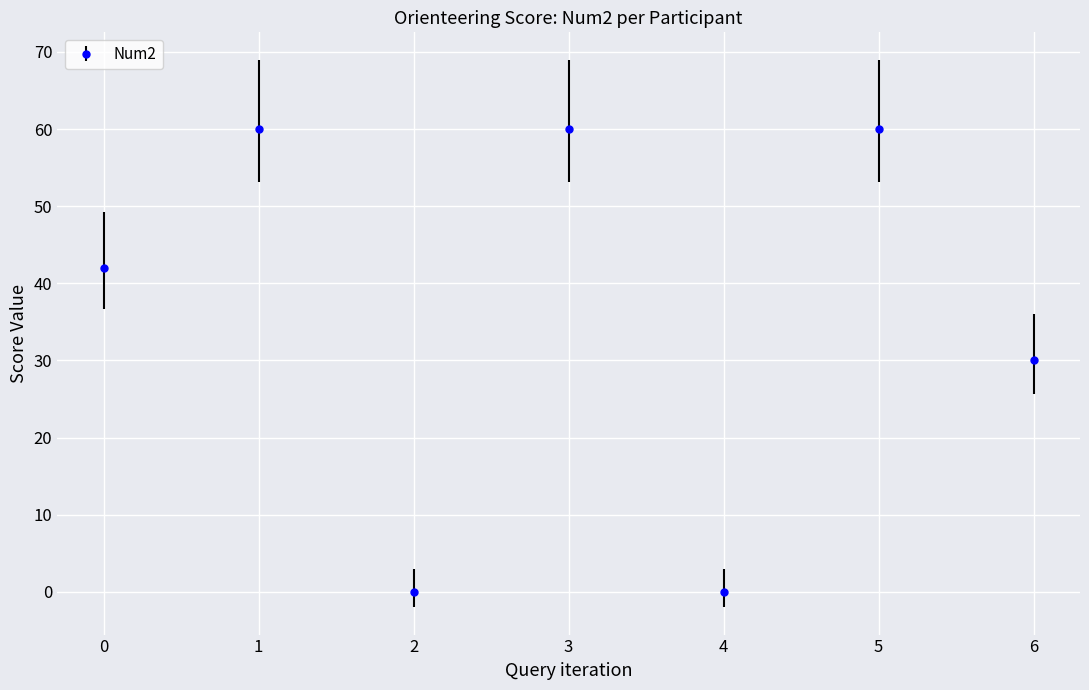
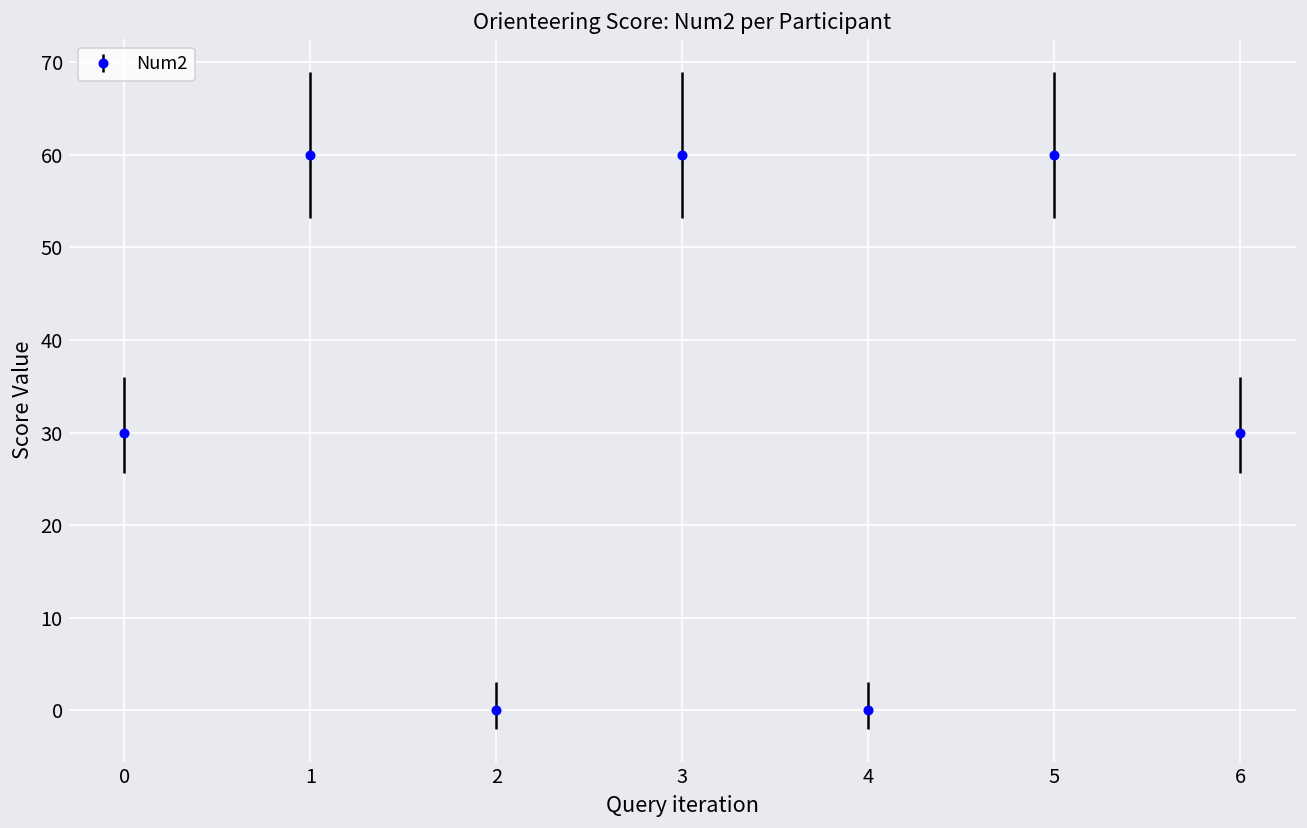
0: 42 -> 30
